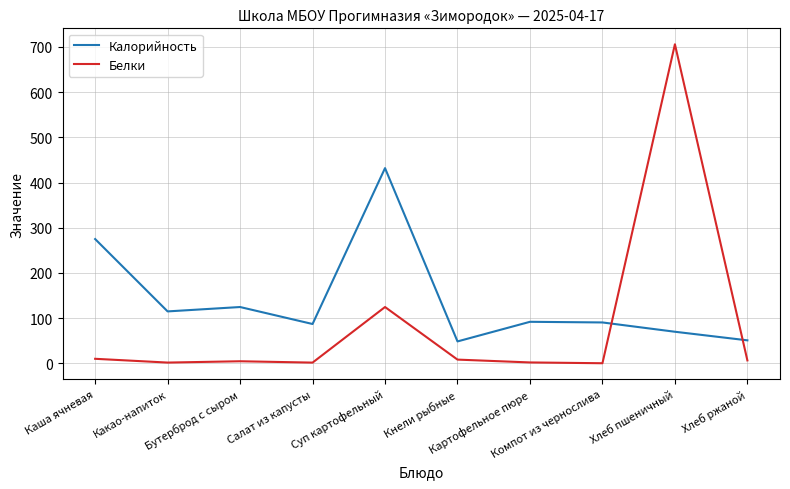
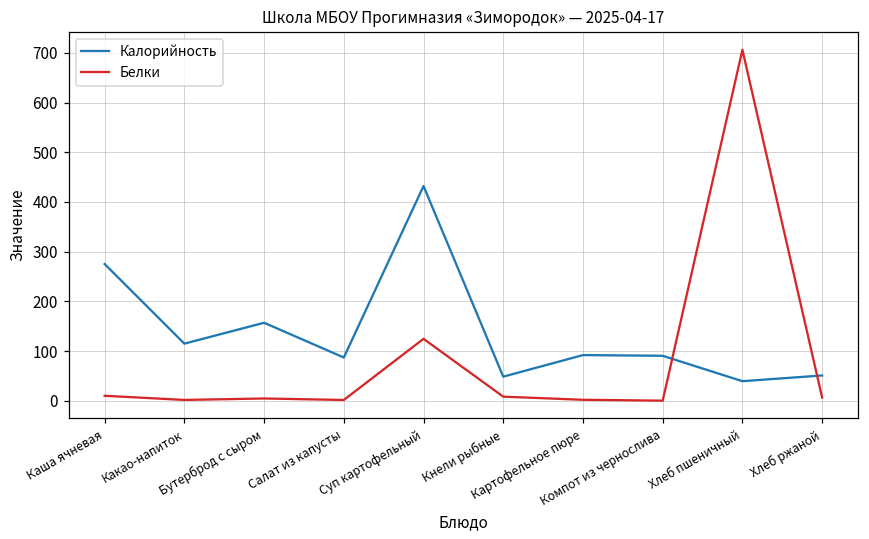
Калорийность, Бутерброд с сыром: 120 -> 160
Калорийность, Хлеб пшеничный: 70 -> 40
